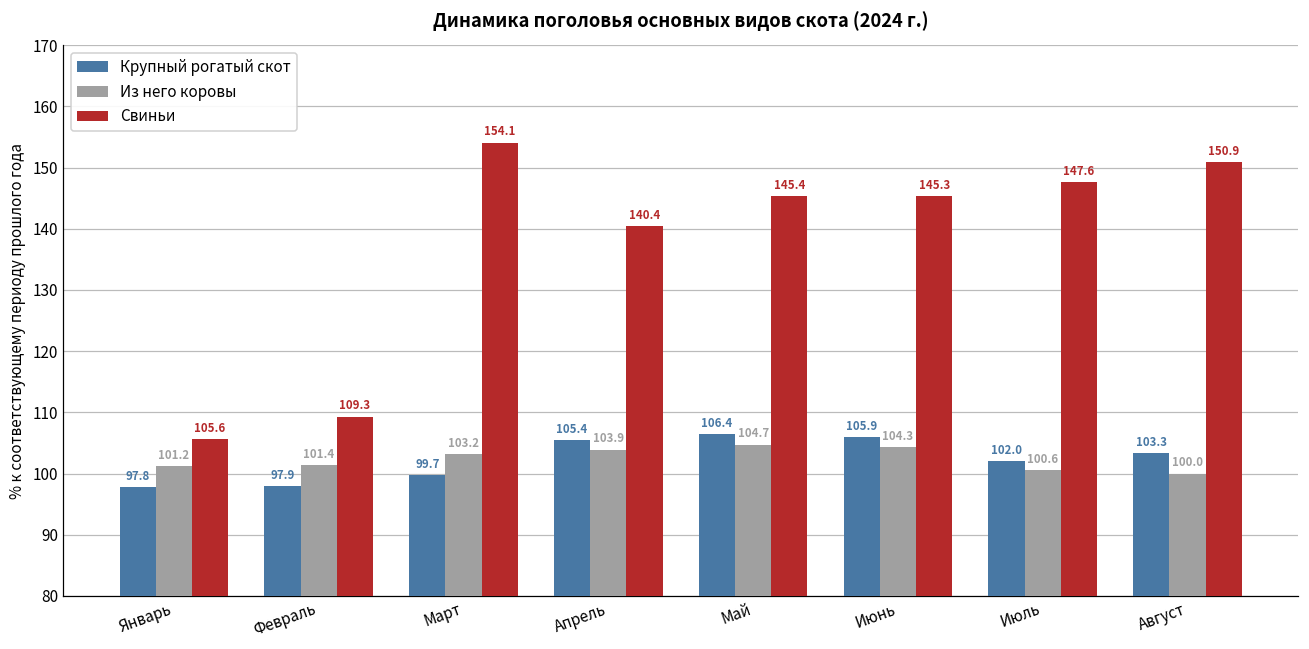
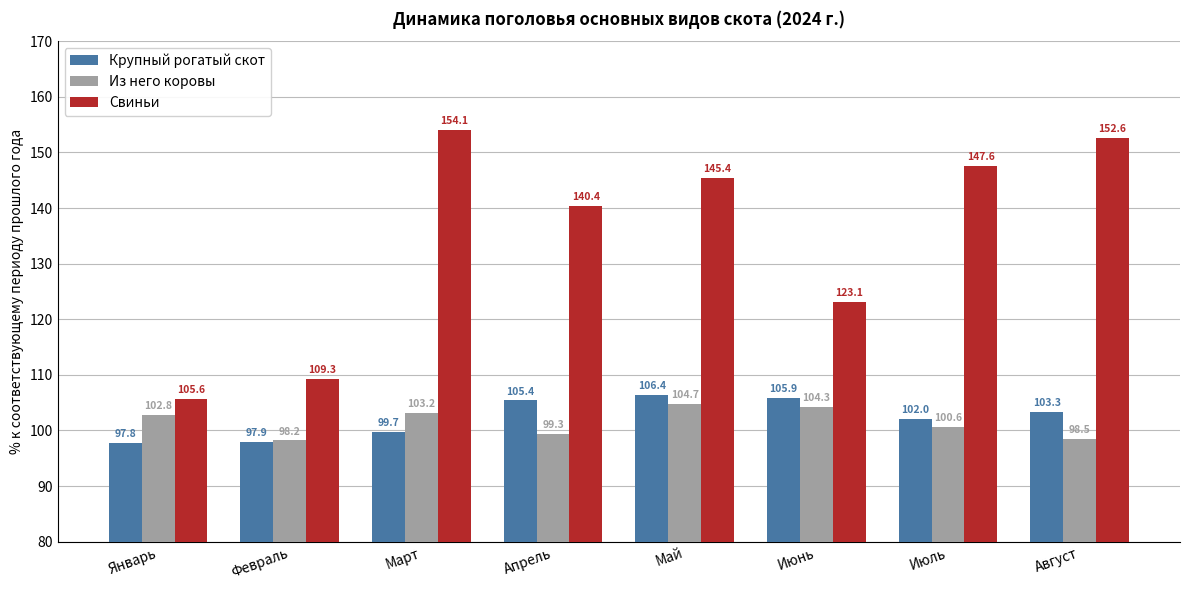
Из него коровы, Январь: 101.2 -> 102.8
Из него коровы, Февраль: 101.4 -> 98.2
Из него коровы, Апрель: 103.9 -> 99.3
Свиньи, Июнь: 145.3 -> 123.1
Из него коровы, Август: 100.0 -> 98.5
Свиньи, Август: 150.9 -> 152.6
